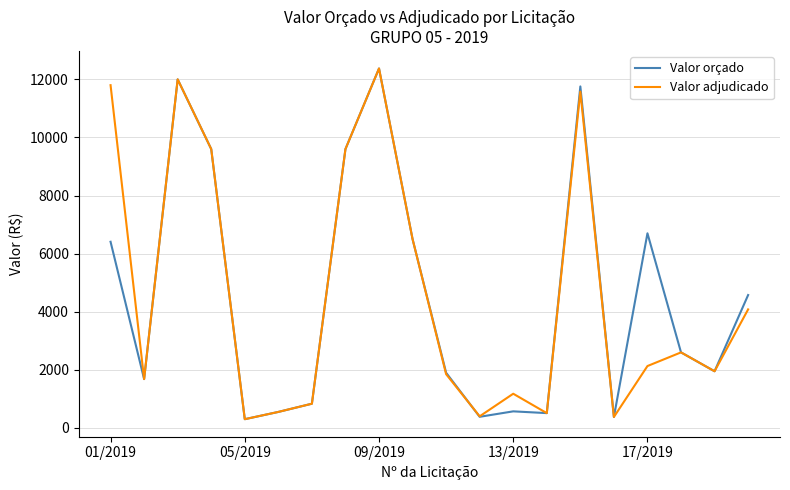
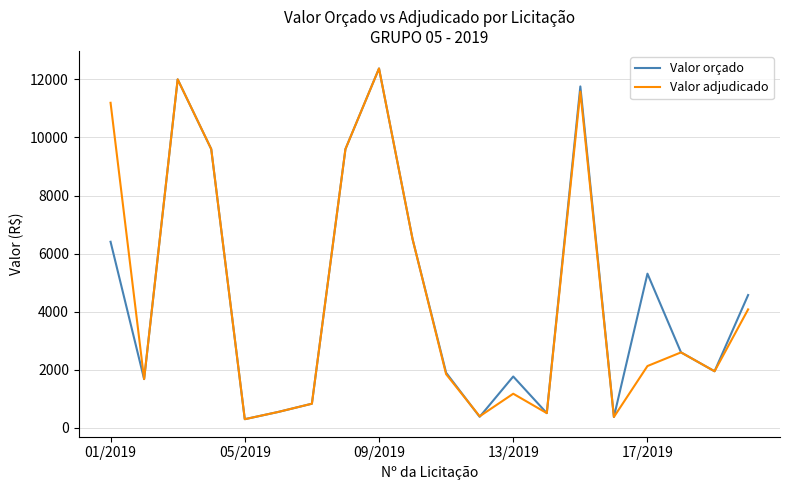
Valor adjudicado, 01/2019: 11800 -> 11200
Valor orçado, 13/2019: 600 -> 1800
Valor orçado, 17/2019: 6700 -> 5300
